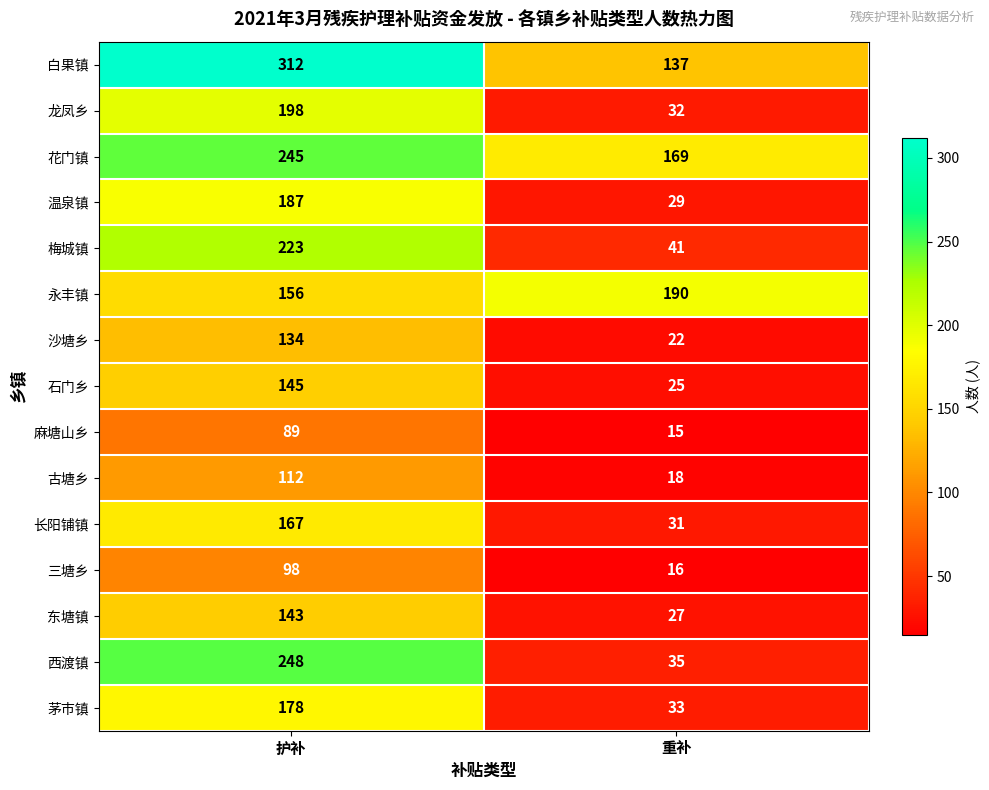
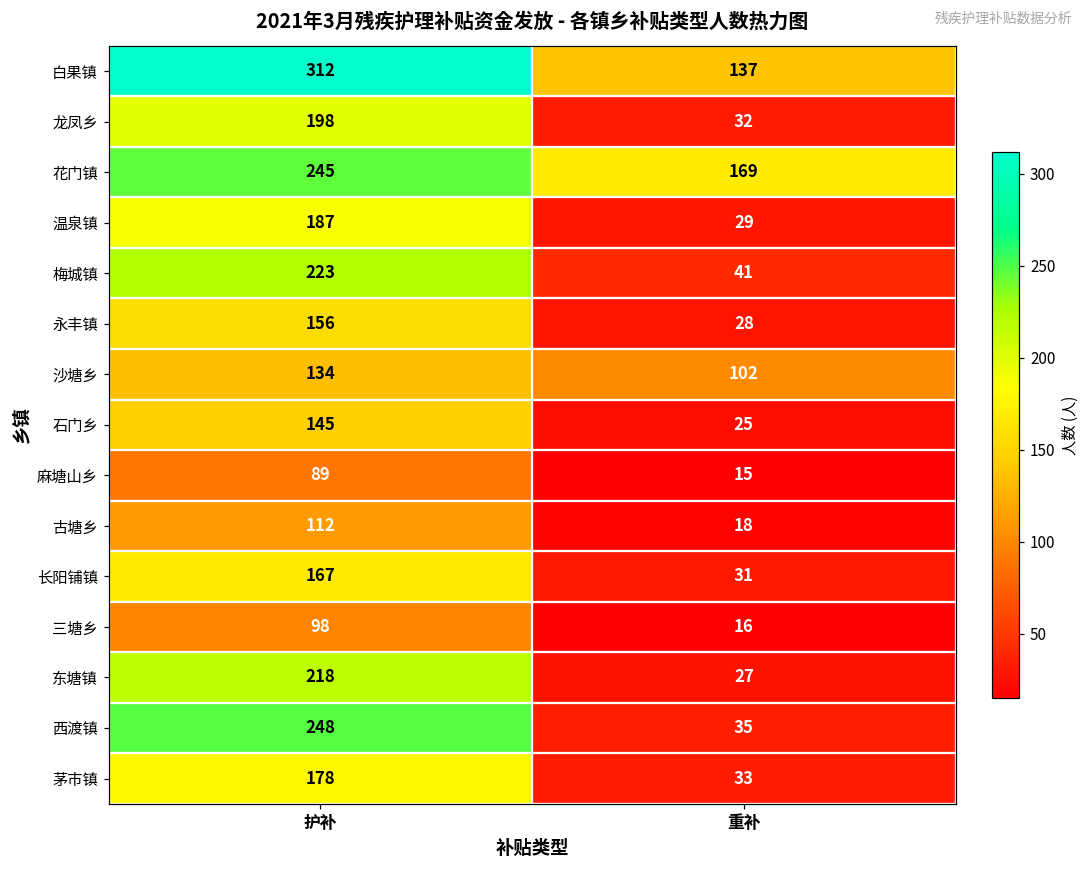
永丰镇, 重补: 190 -> 28
沙塘乡, 重补: 22 -> 102
东塘镇, 护补: 143 -> 218
